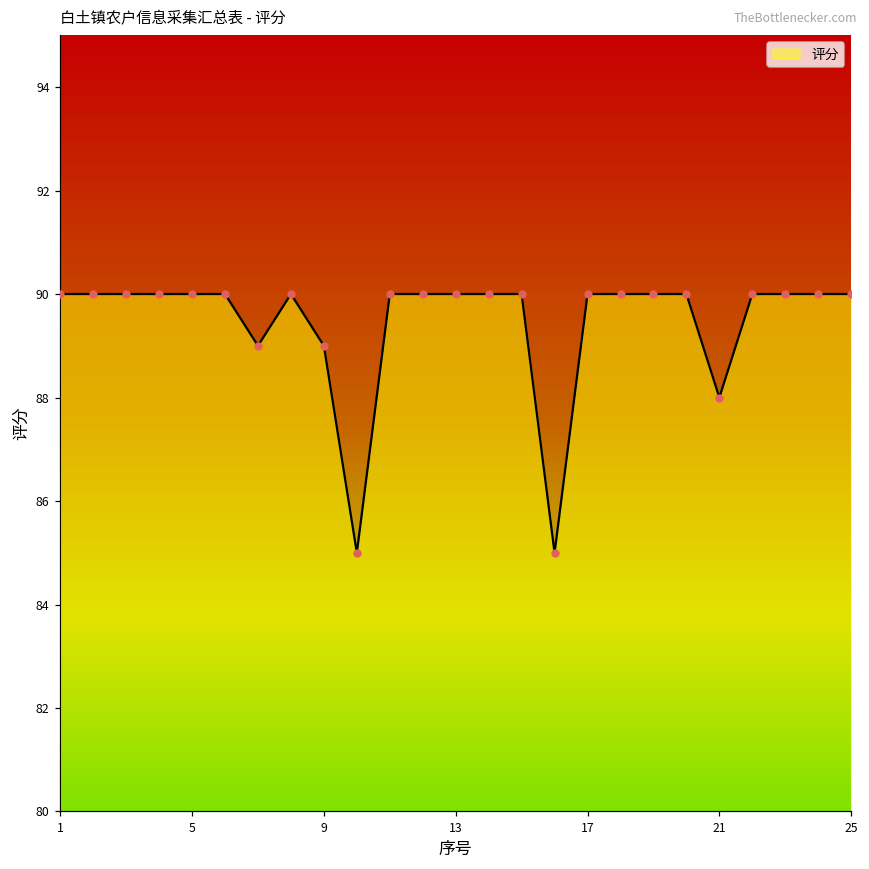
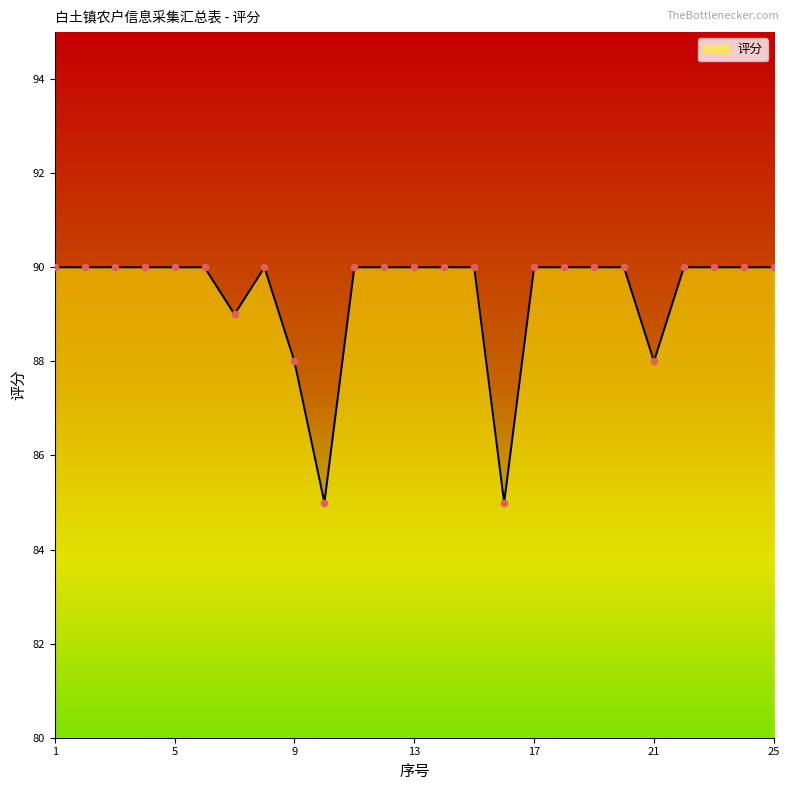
9: 89 -> 88
